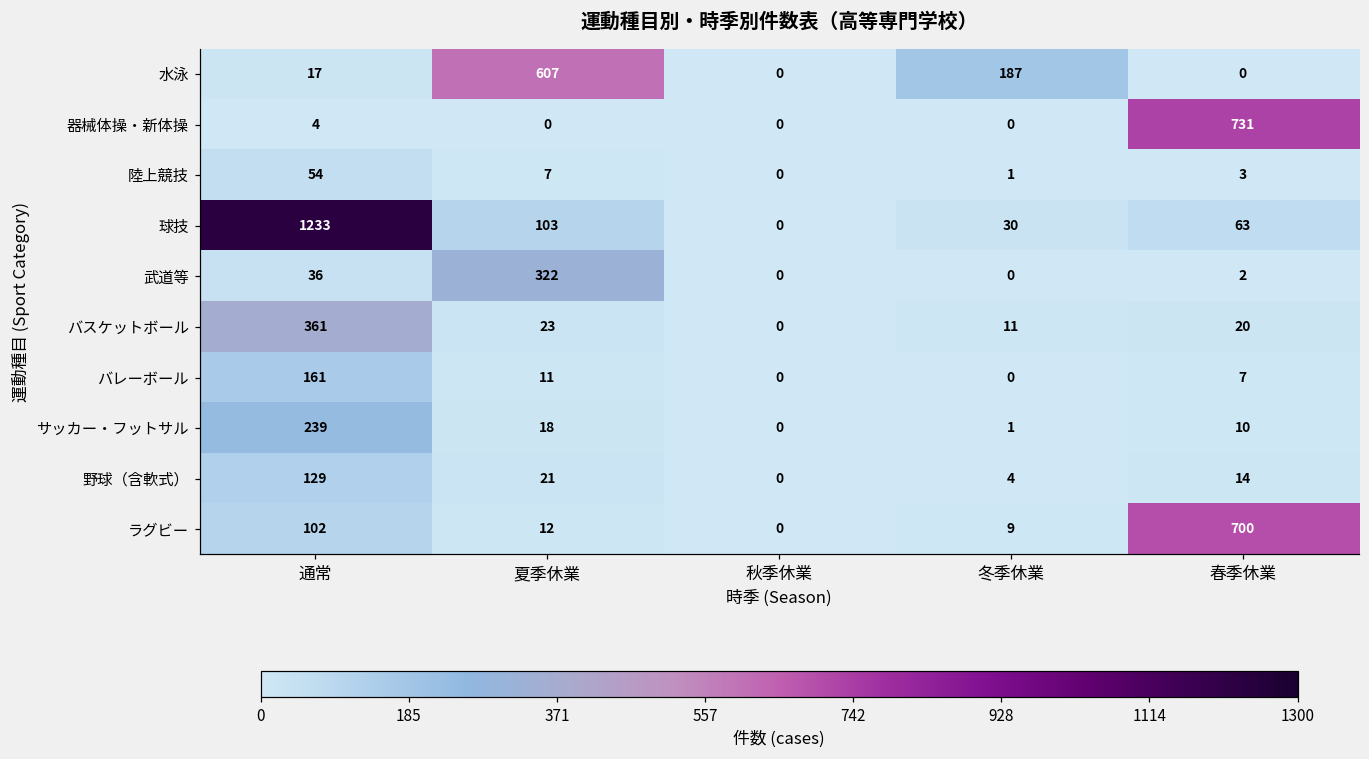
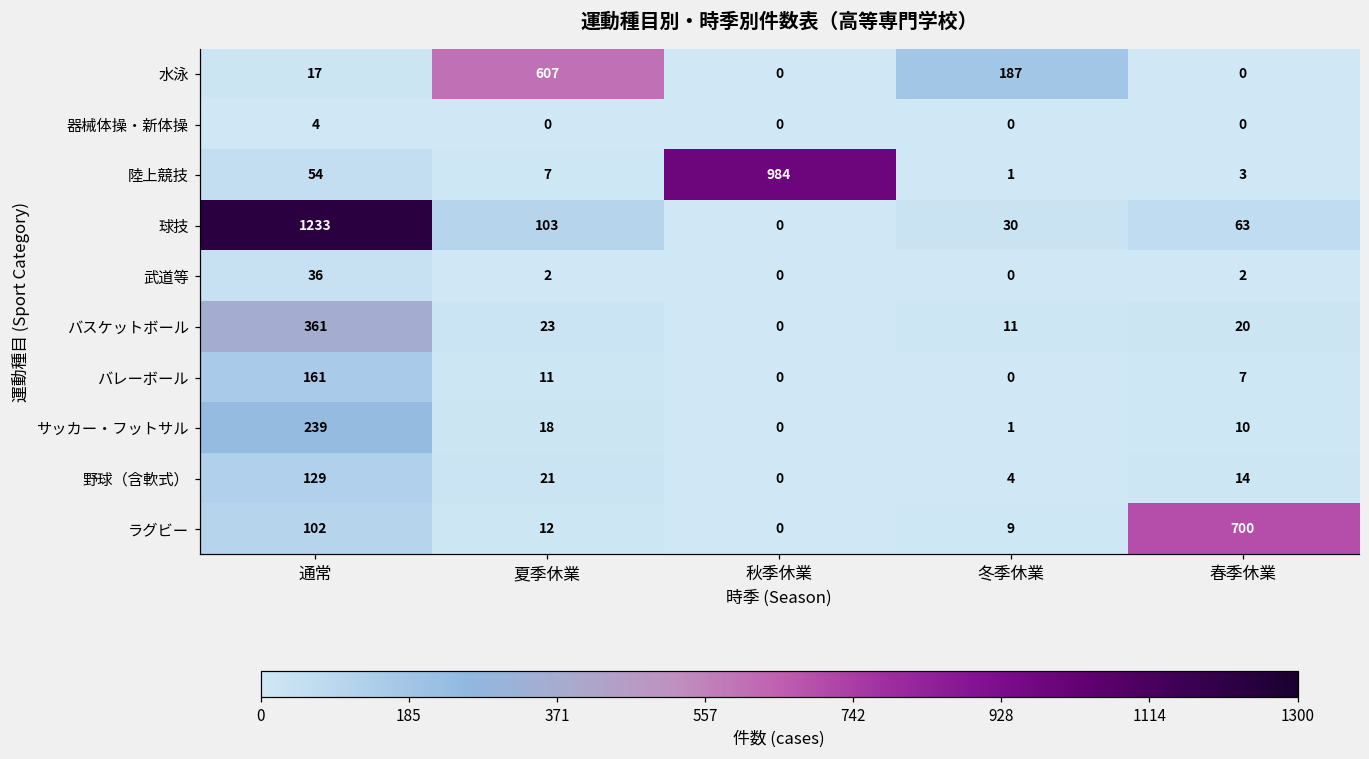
器械体操・新体操, 春季休業: 731 -> 0
陸上競技, 秋季休業: 0 -> 984
武道等, 夏季休業: 322 -> 2
